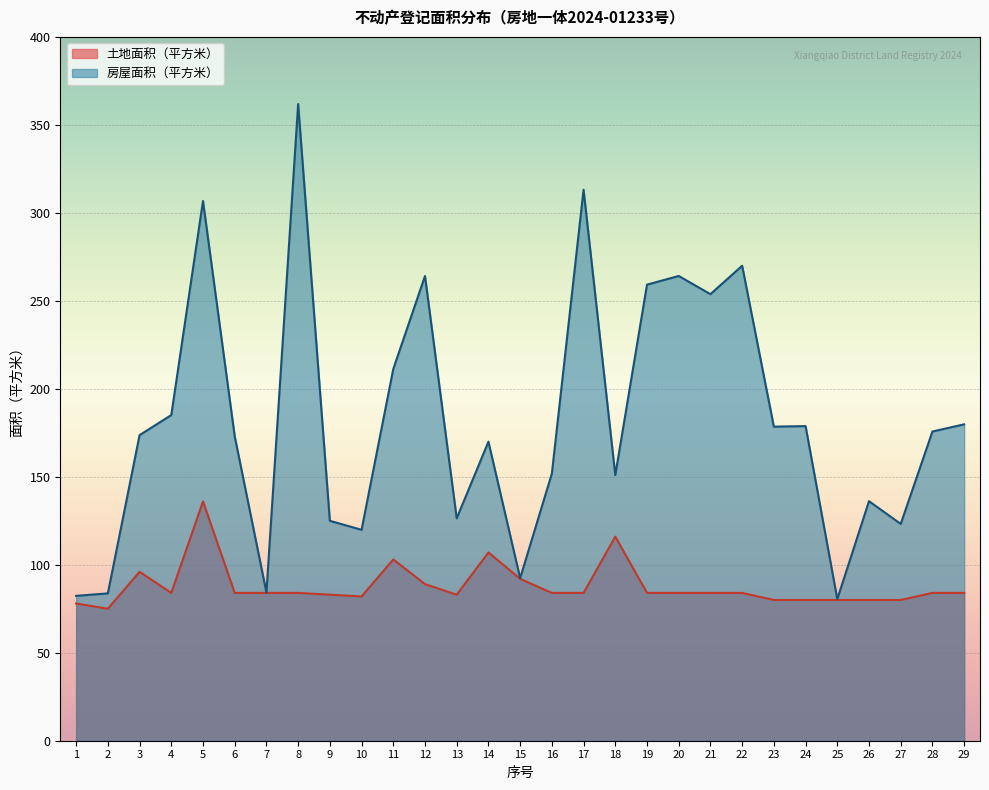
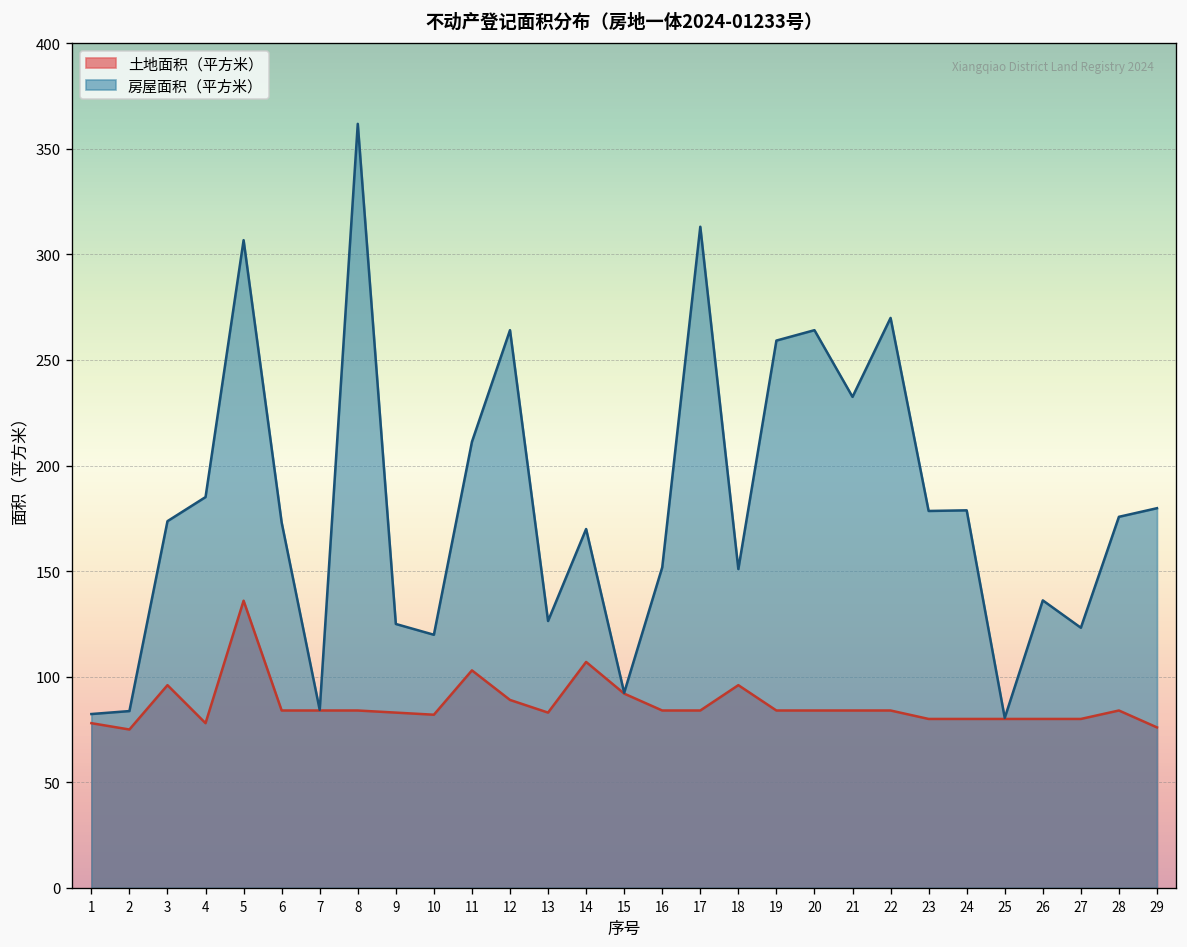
土地面积（平方米）, 4: 84 -> 78
土地面积（平方米）, 18: 116 -> 96
房屋面积（平方米）, 21: 254 -> 233
土地面积（平方米）, 29: 84 -> 76
